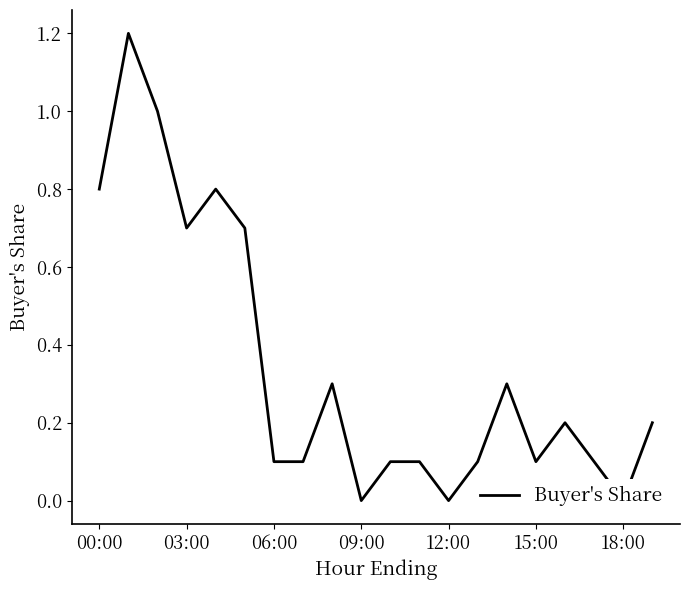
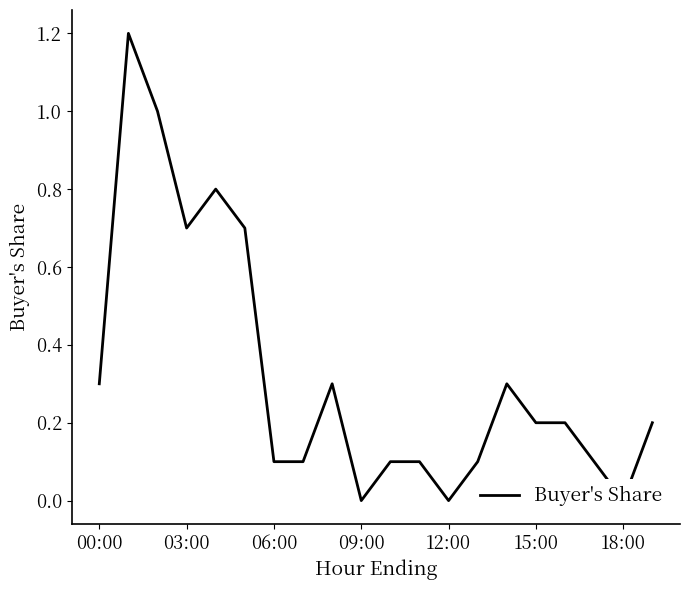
00:00: 0.8 -> 0.3
15:00: 0.1 -> 0.2
